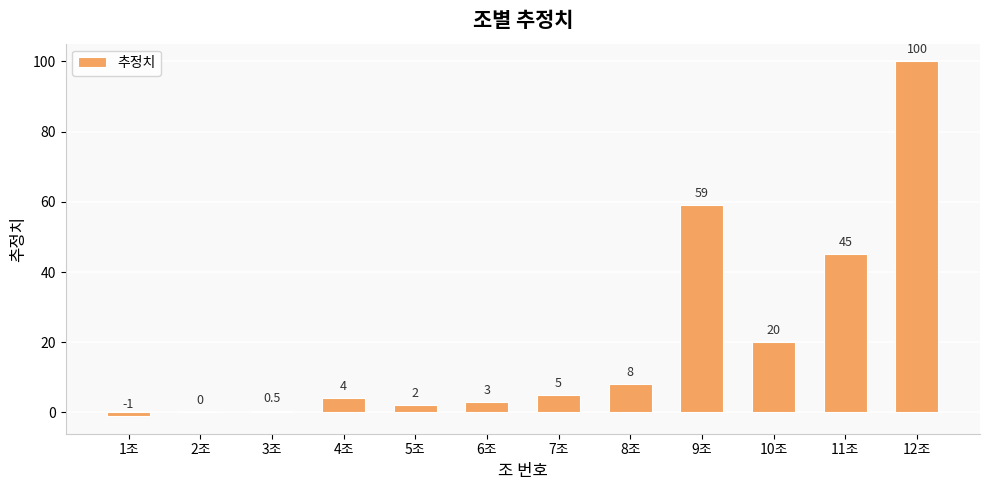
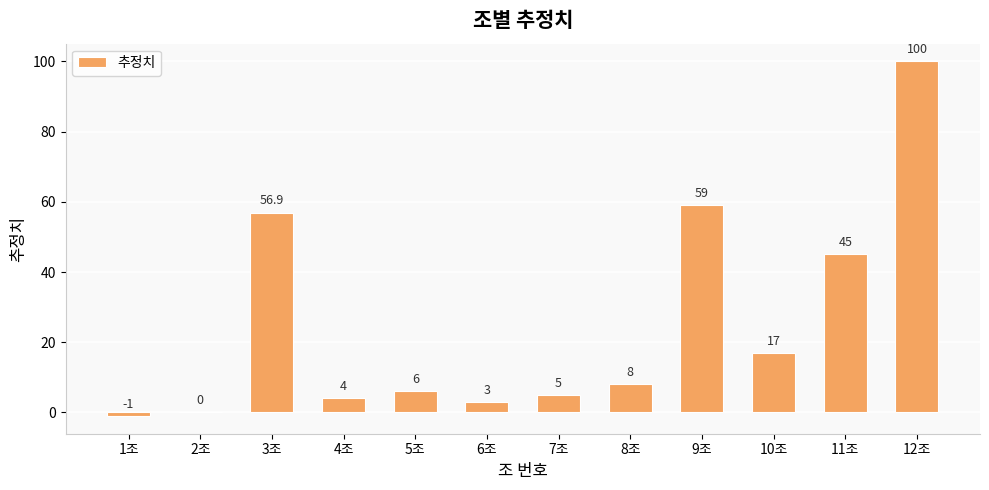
3조: 0.5 -> 56.9
5조: 2 -> 6
10조: 20 -> 17
